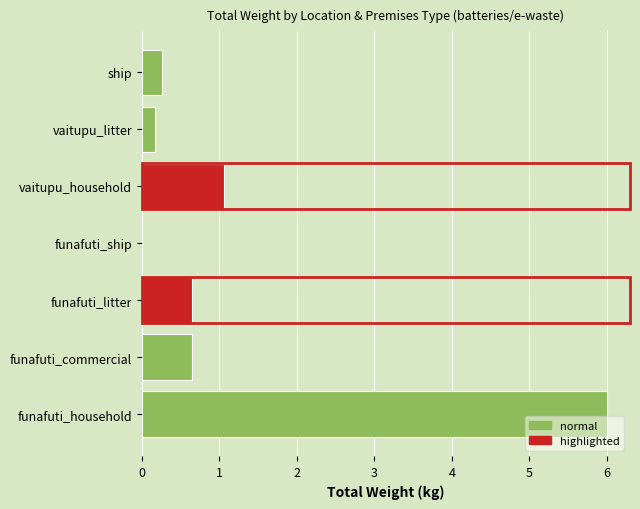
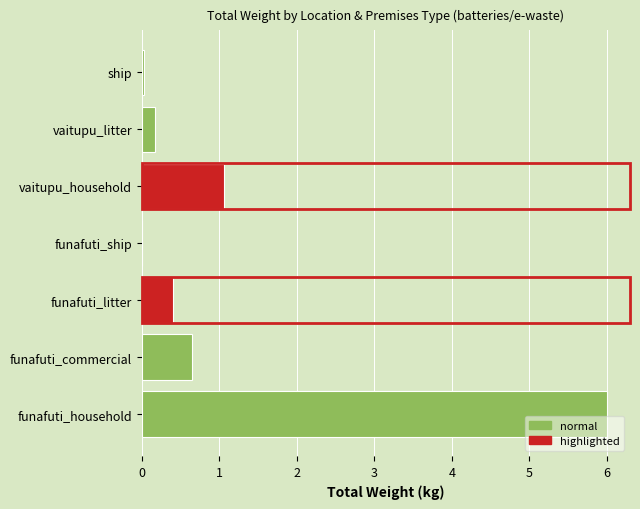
ship: 0.3 -> 0.0
funafuti_litter: 0.6 -> 0.4
